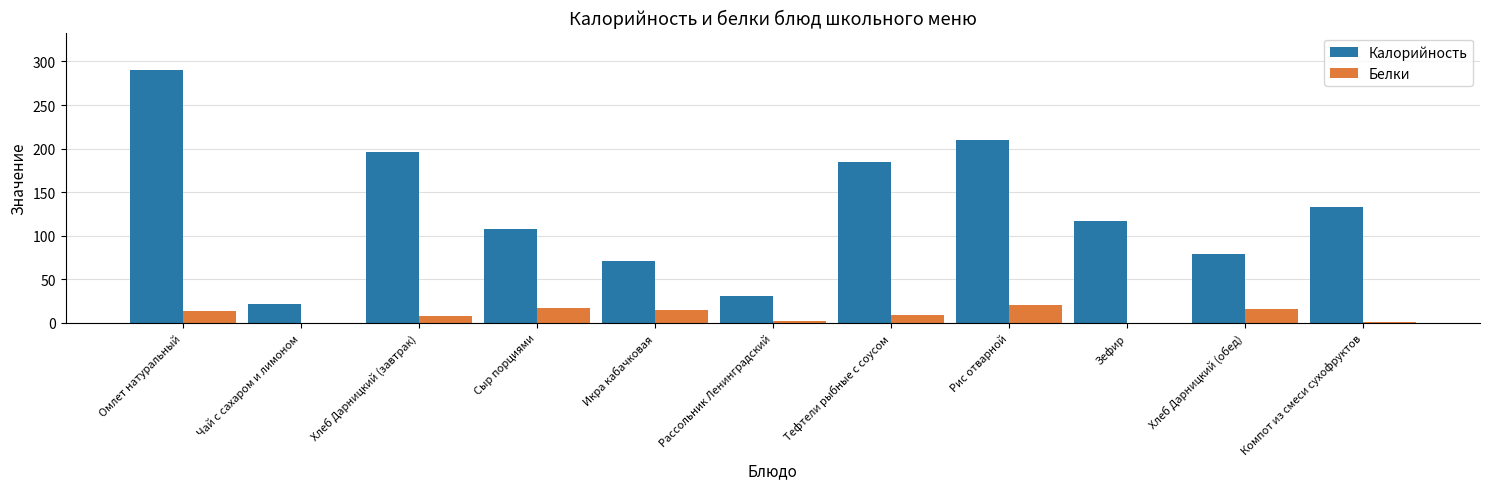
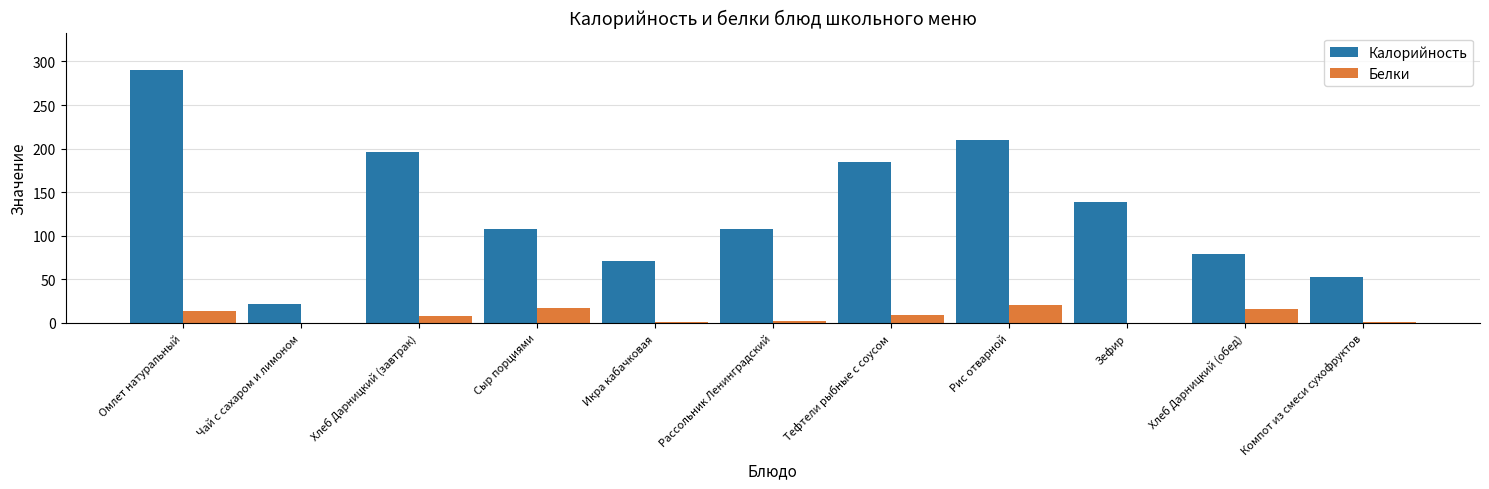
Белки, Икра кабачковая: 10 -> 0
Калорийность, Рассольник Ленинградский: 30 -> 110
Калорийность, Зефир: 120 -> 140
Калорийность, Компот из смеси сухофруктов: 130 -> 50
